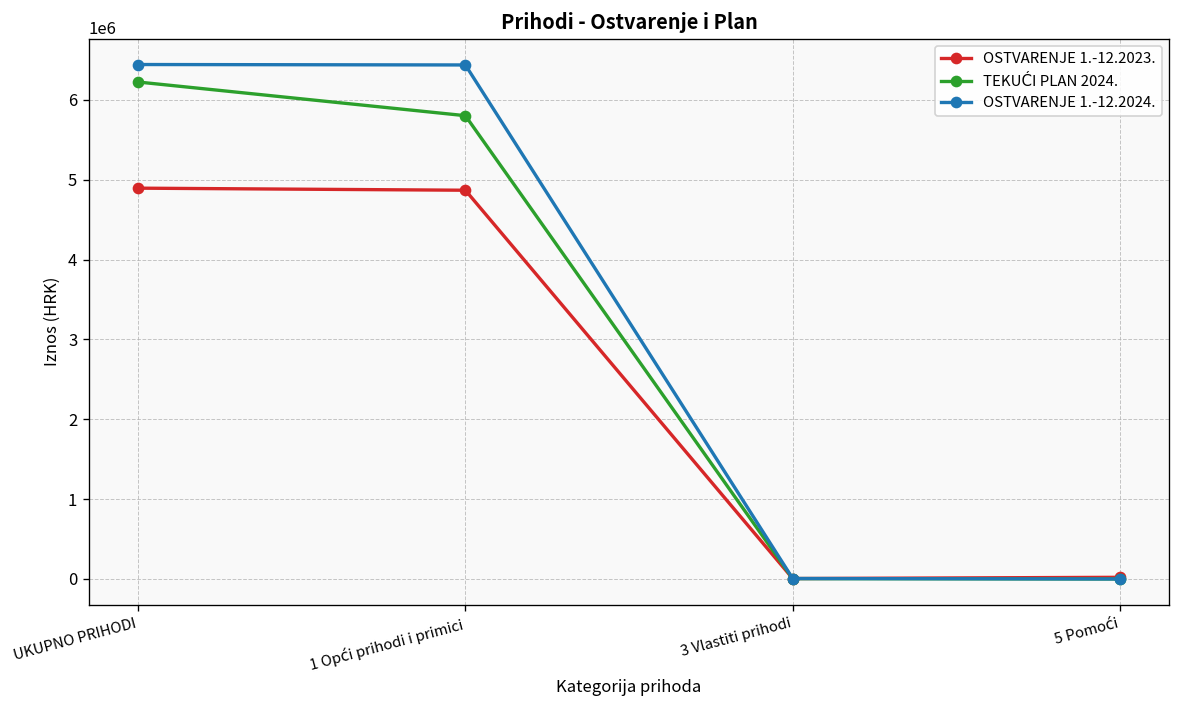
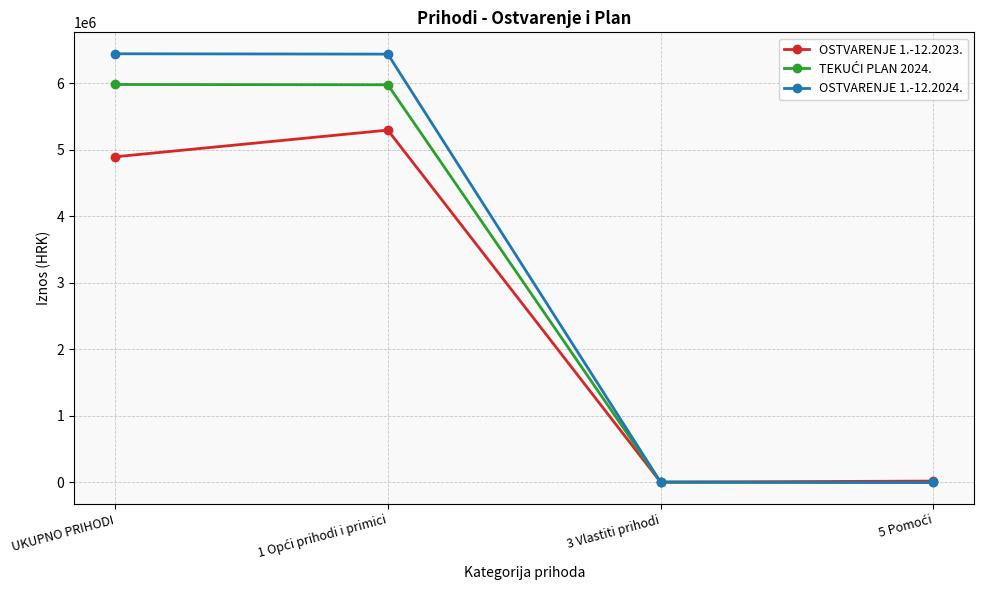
TEKUĆI PLAN 2024., UKUPNO PRIHODI: 6200000 -> 6000000
OSTVARENJE 1.-12.2023., 1 Opći prihodi i primici: 4900000 -> 5300000
TEKUĆI PLAN 2024., 1 Opći prihodi i primici: 5800000 -> 6000000
